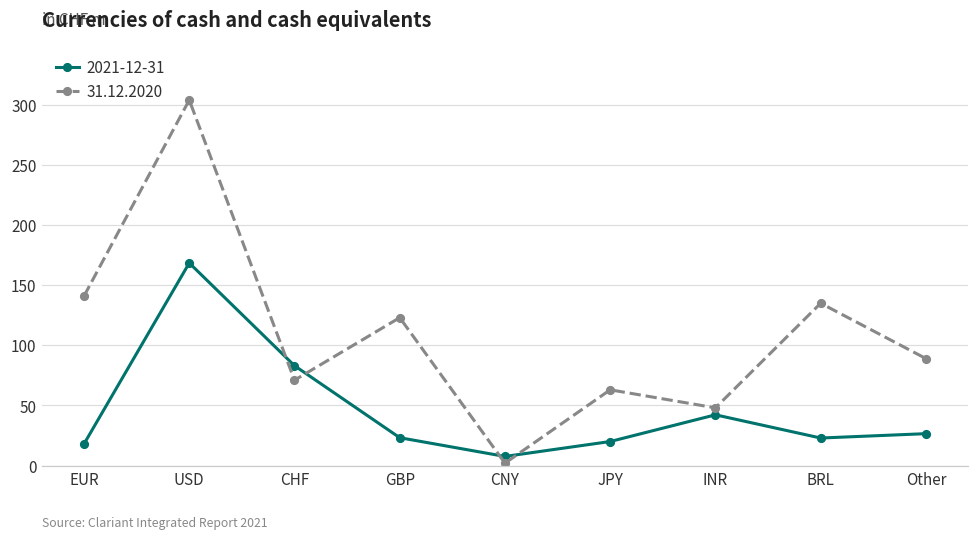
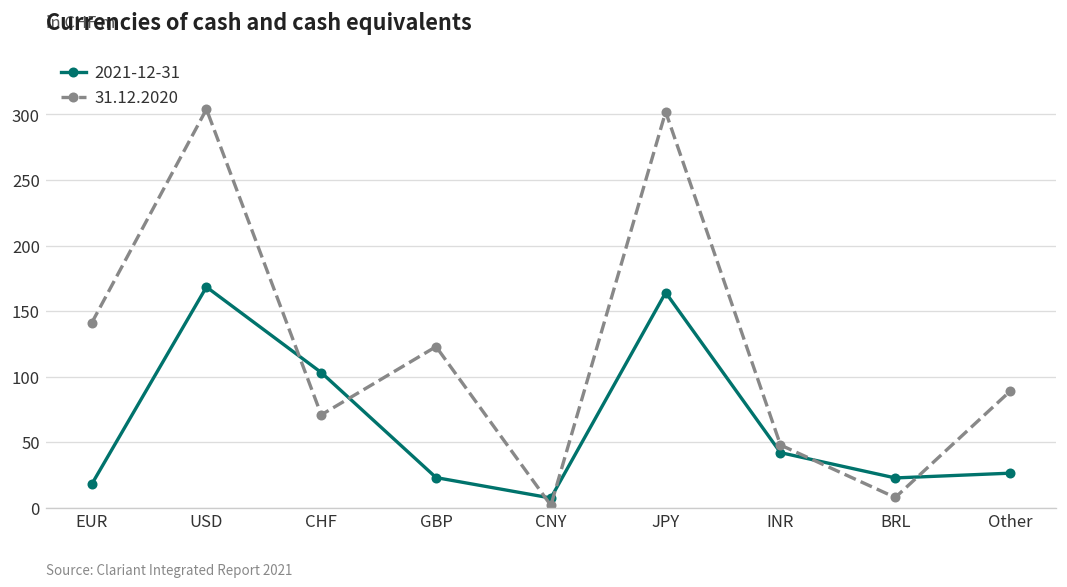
2021-12-31, CHF: 83 -> 103
2021-12-31, JPY: 20 -> 164
31.12.2020, JPY: 63 -> 302
31.12.2020, BRL: 135 -> 8
